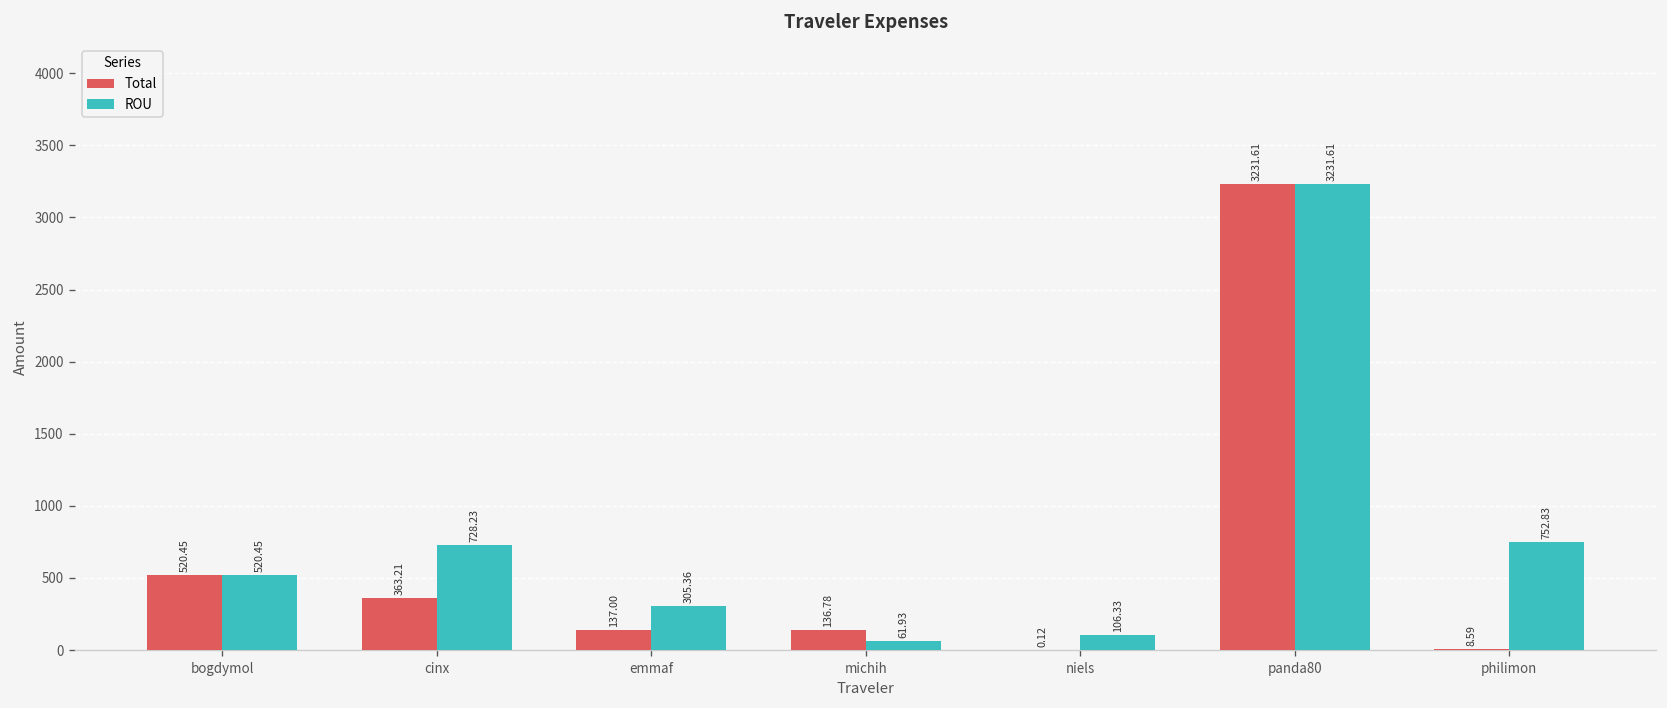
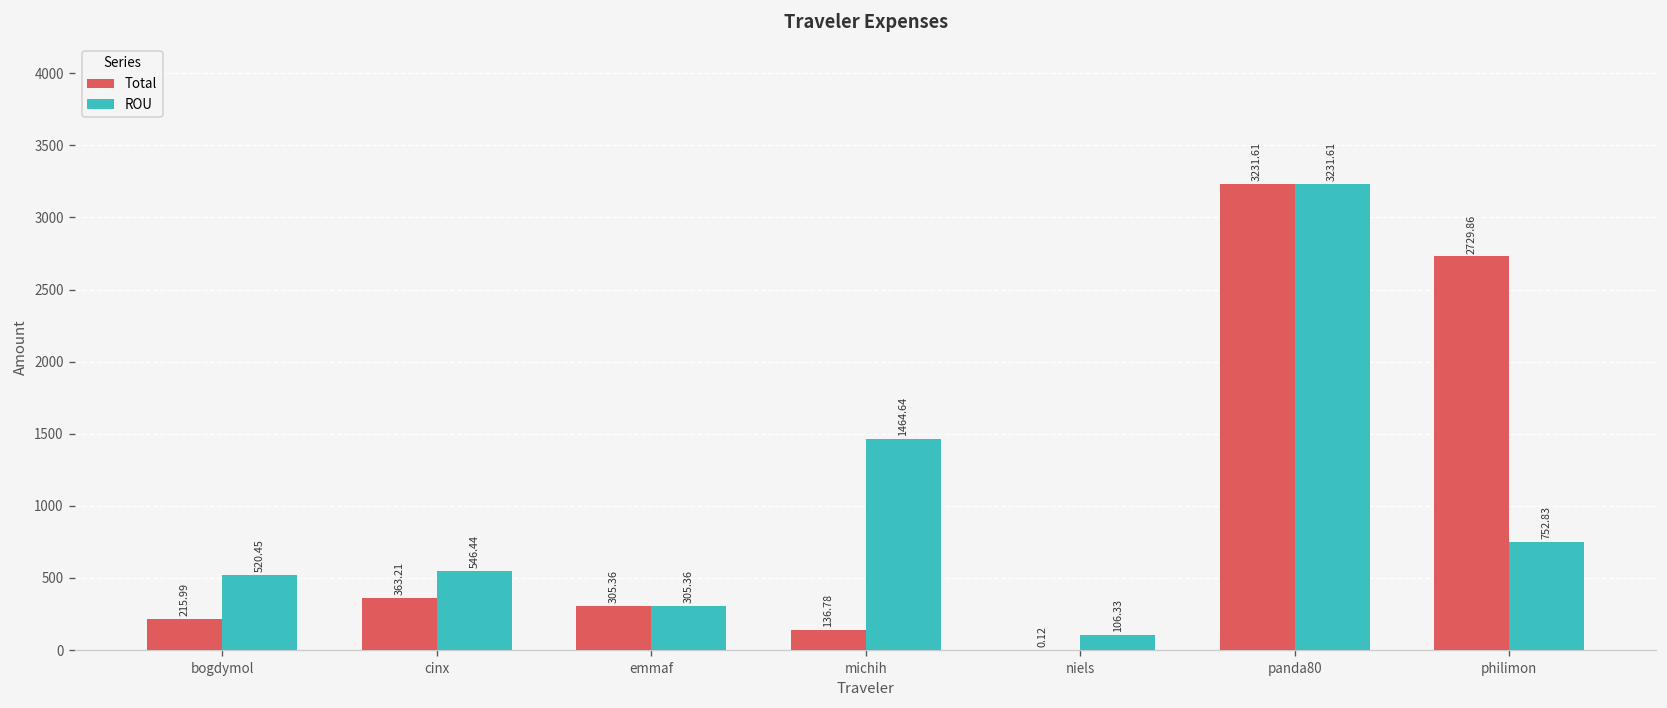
Total, bogdymol: 520.45 -> 215.99
ROU, cinx: 728.23 -> 546.44
Total, emmaf: 137.00 -> 305.36
ROU, michih: 61.93 -> 1464.64
Total, philimon: 8.59 -> 2729.86
